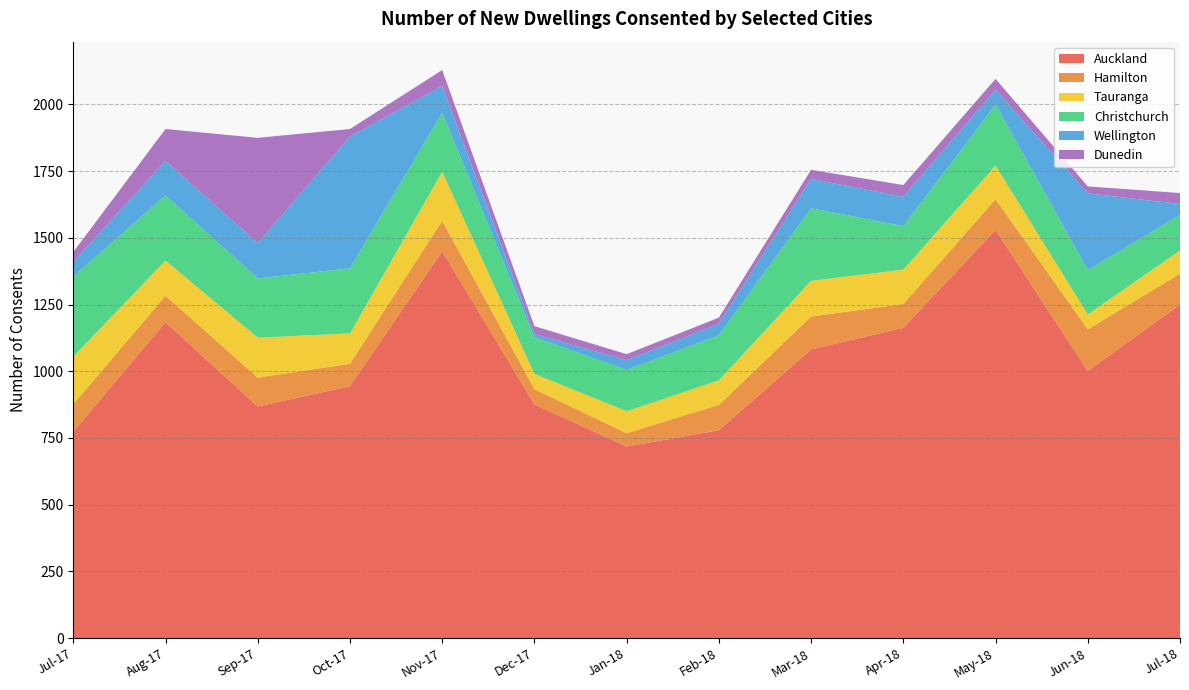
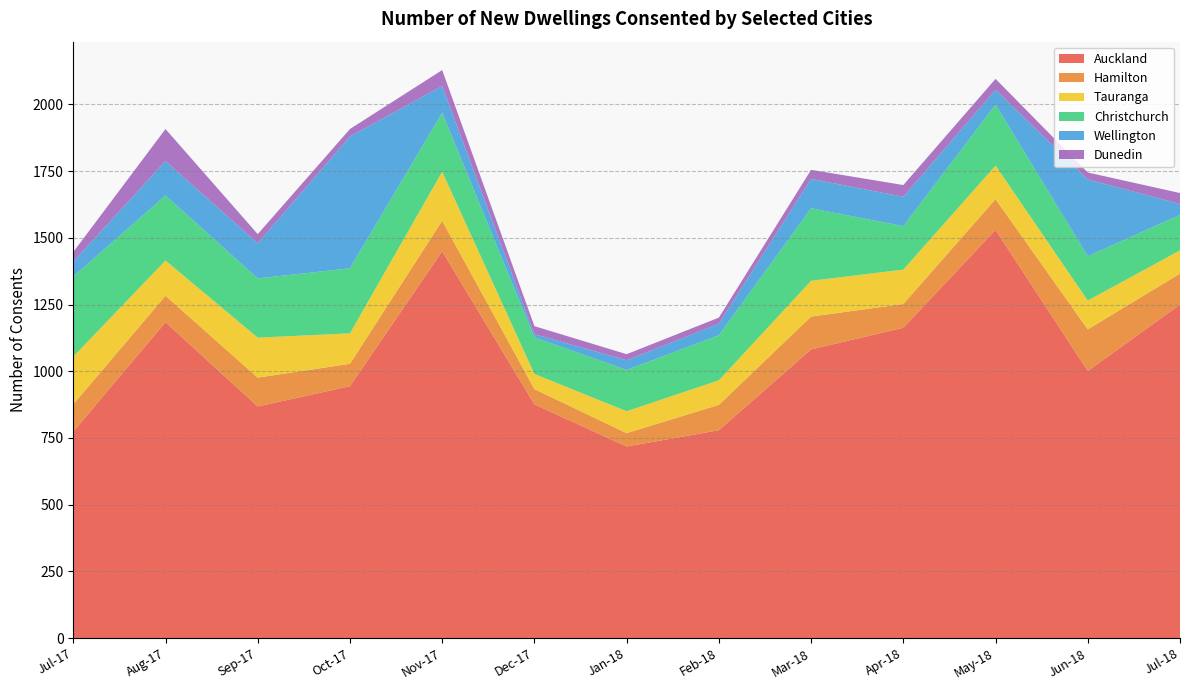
Dunedin, Sep-17: 400 -> 30
Tauranga, Jun-18: 60 -> 110
